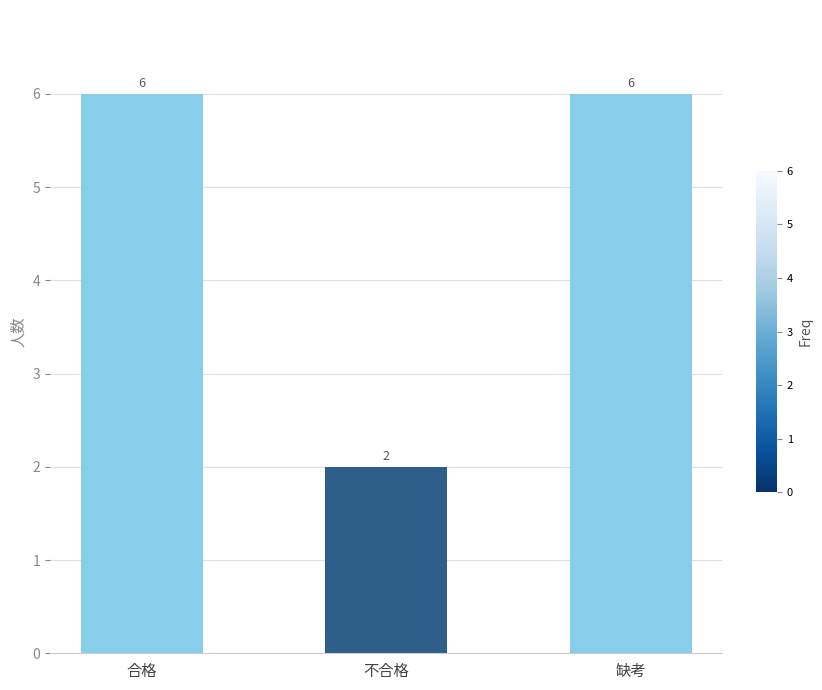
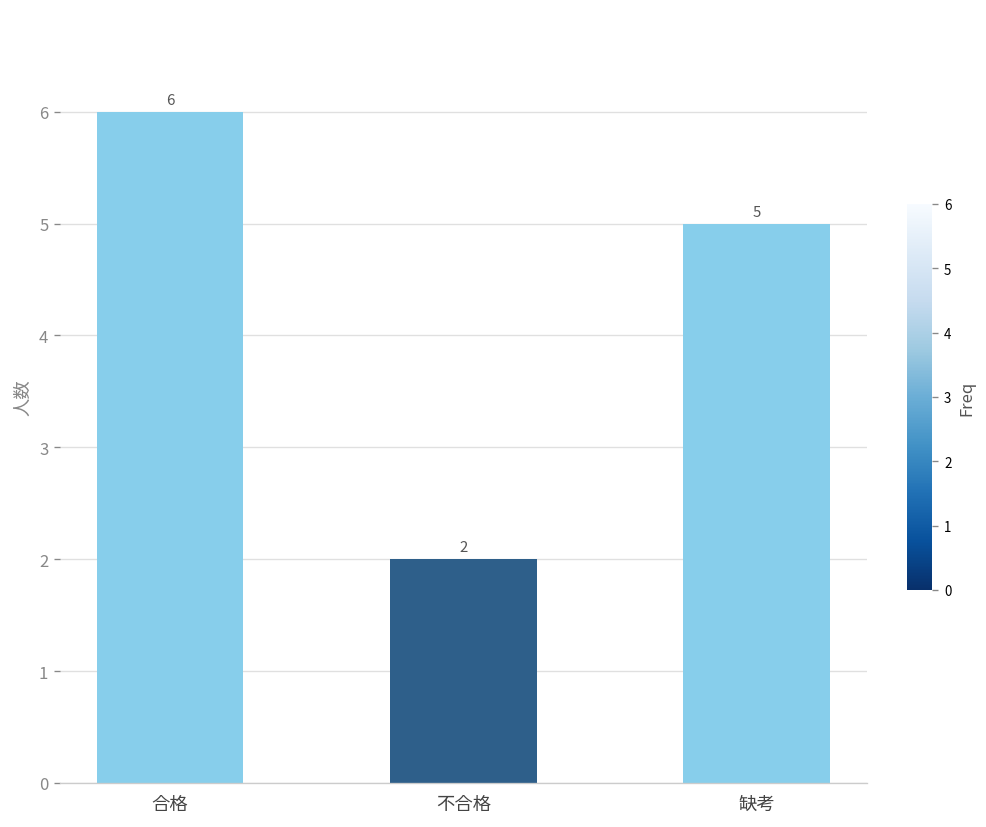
缺考: 6 -> 5
